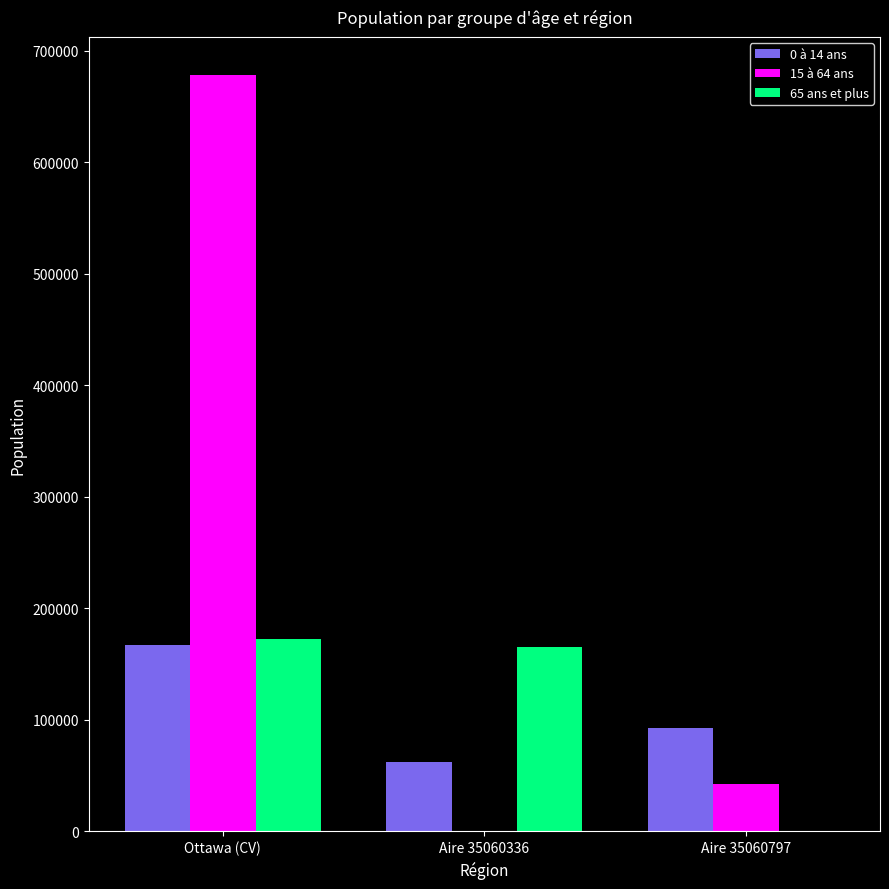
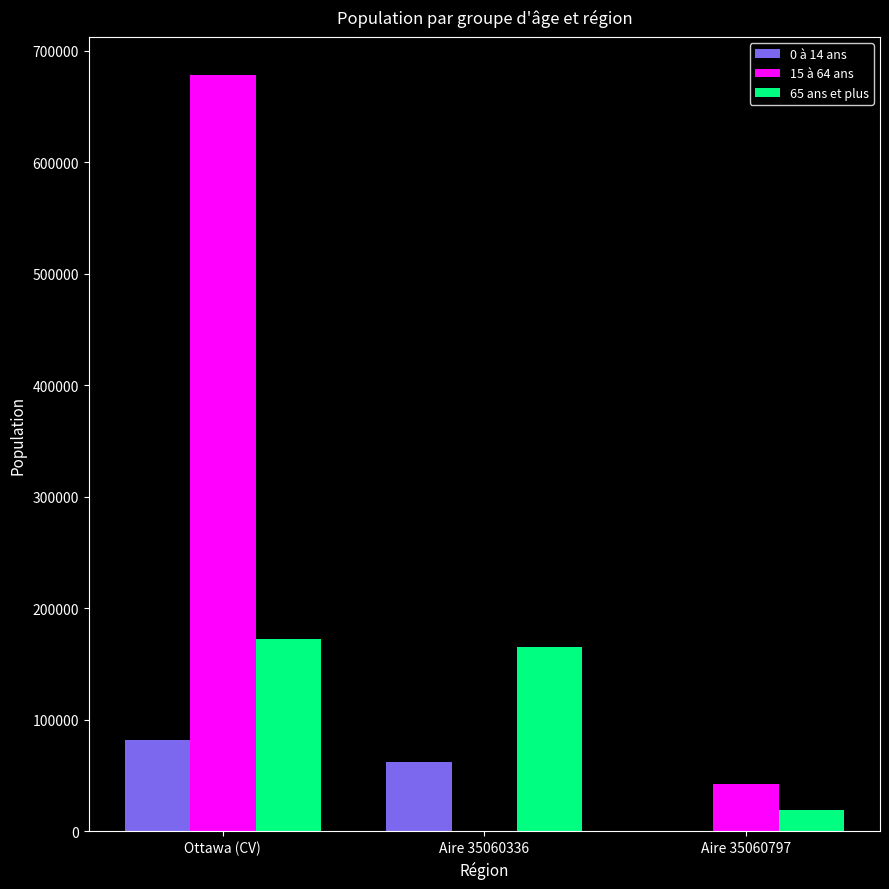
0 à 14 ans, Ottawa (CV): 167000 -> 82000
0 à 14 ans, Aire 35060797: 92000 -> 0
65 ans et plus, Aire 35060797: 0 -> 18000
